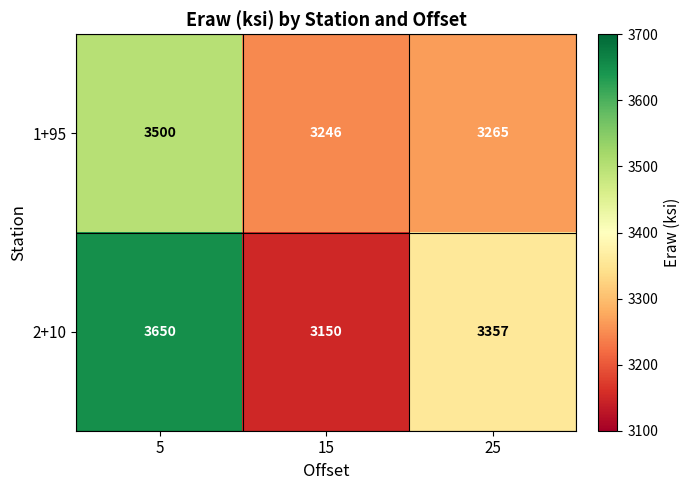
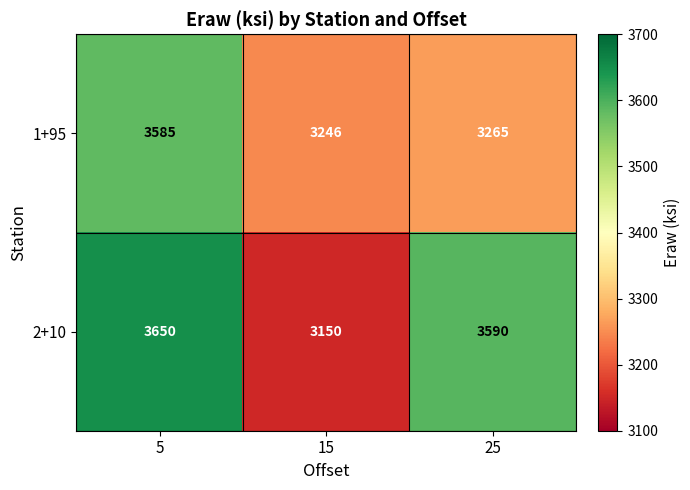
1+95, 5: 3500 -> 3585
2+10, 25: 3357 -> 3590
